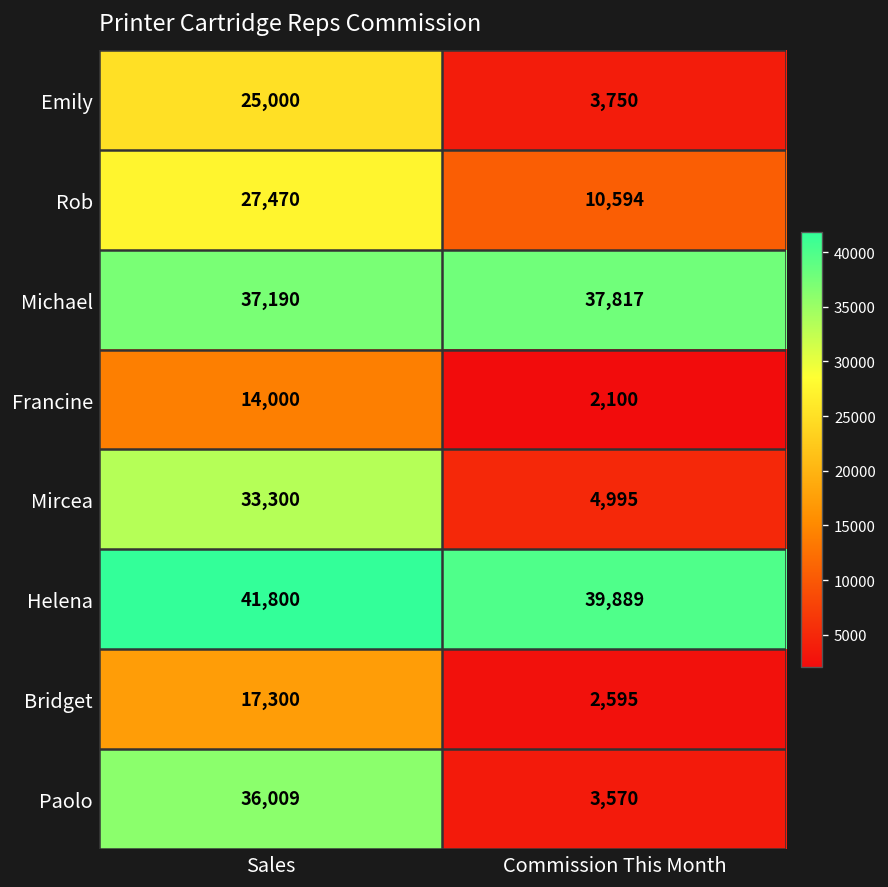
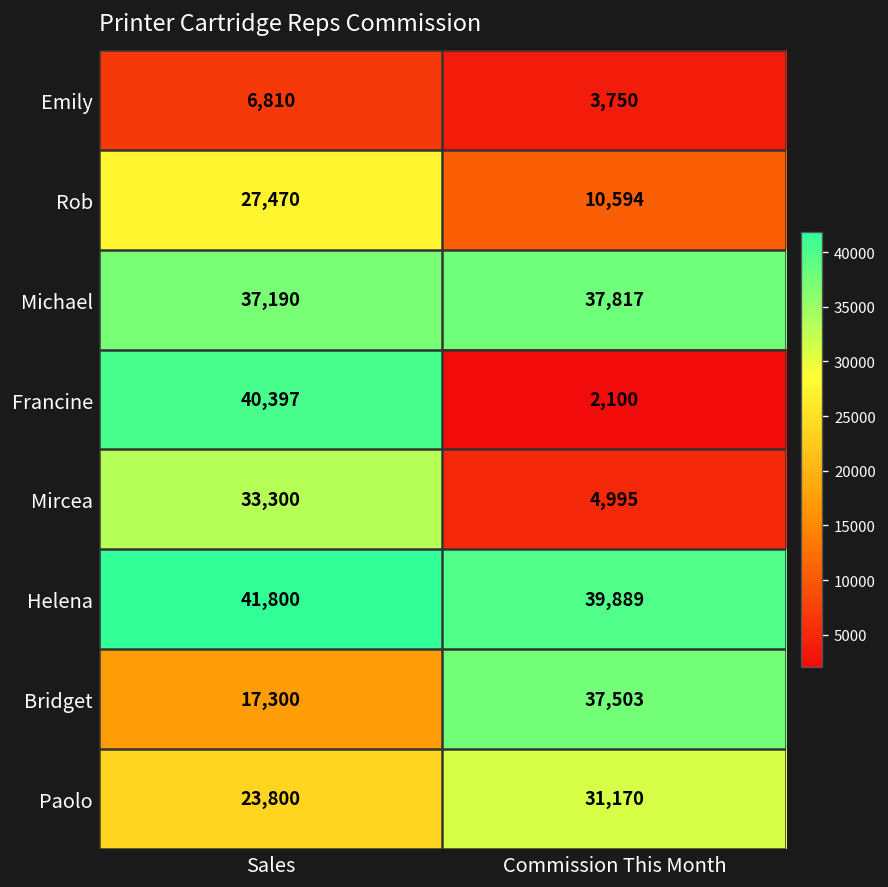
Emily, Sales: 25,000 -> 6,810
Francine, Sales: 14,000 -> 40,397
Bridget, Commission This Month: 2,595 -> 37,503
Paolo, Sales: 36,009 -> 23,800
Paolo, Commission This Month: 3,570 -> 31,170
